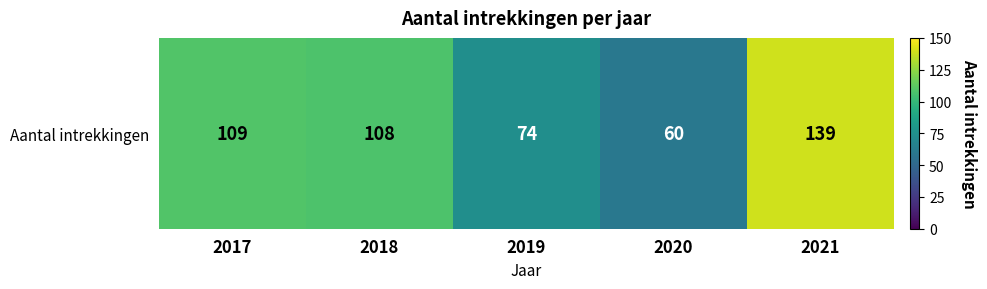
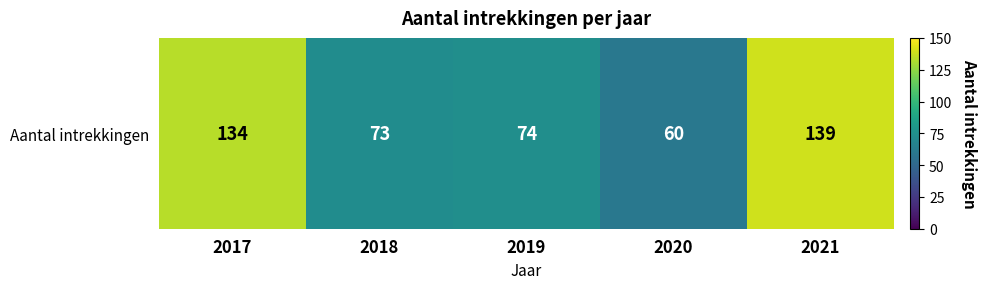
Aantal intrekkingen, 2017: 109 -> 134
Aantal intrekkingen, 2018: 108 -> 73
